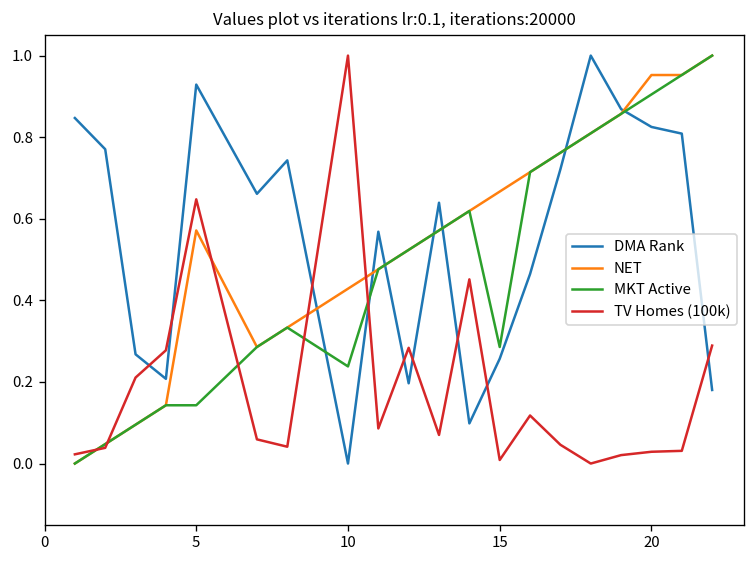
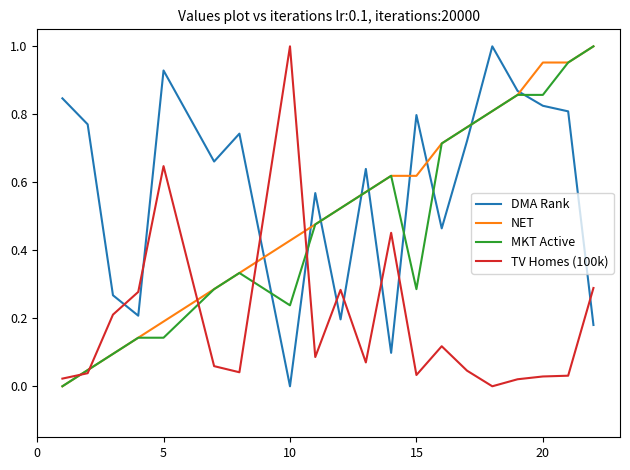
NET, 5: 0.57 -> 0.19
DMA Rank, 15: 0.26 -> 0.80
NET, 15: 0.67 -> 0.62
TV Homes (100k), 15: 0.01 -> 0.03
MKT Active, 20: 0.90 -> 0.86
